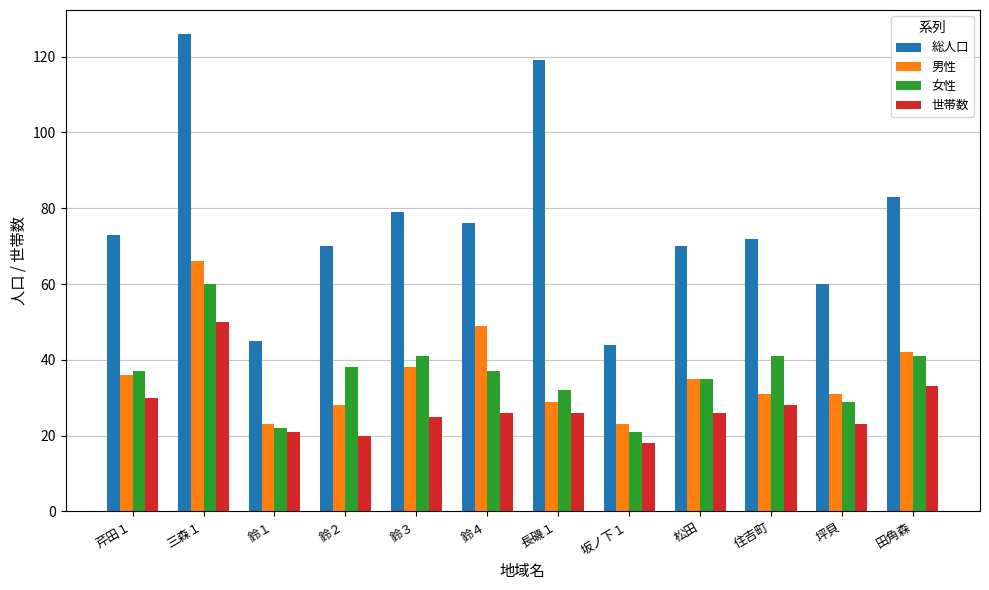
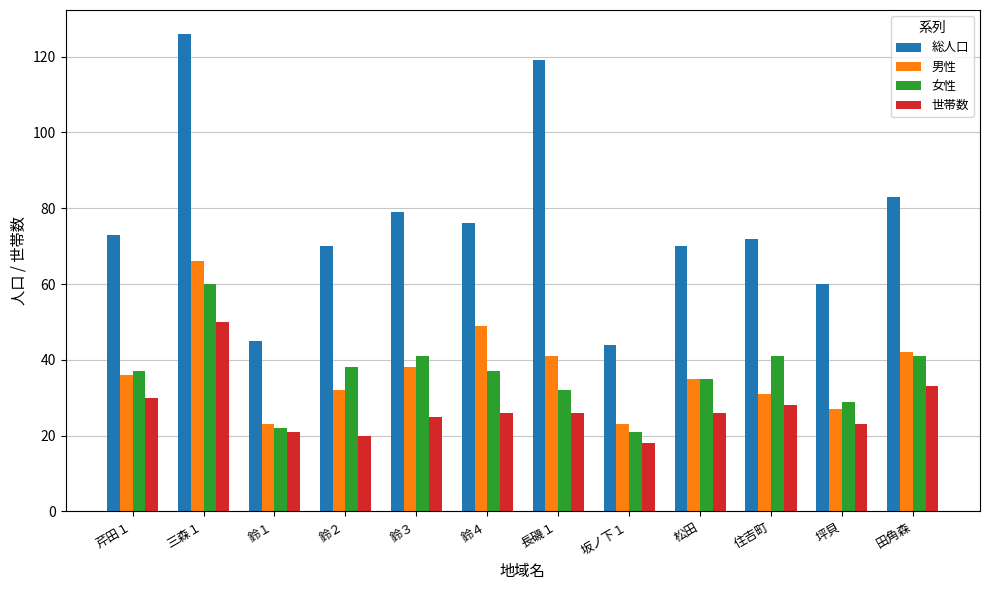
男性, 鈴２: 28 -> 32
男性, 長磯１: 29 -> 41
男性, 坪貝: 31 -> 27
